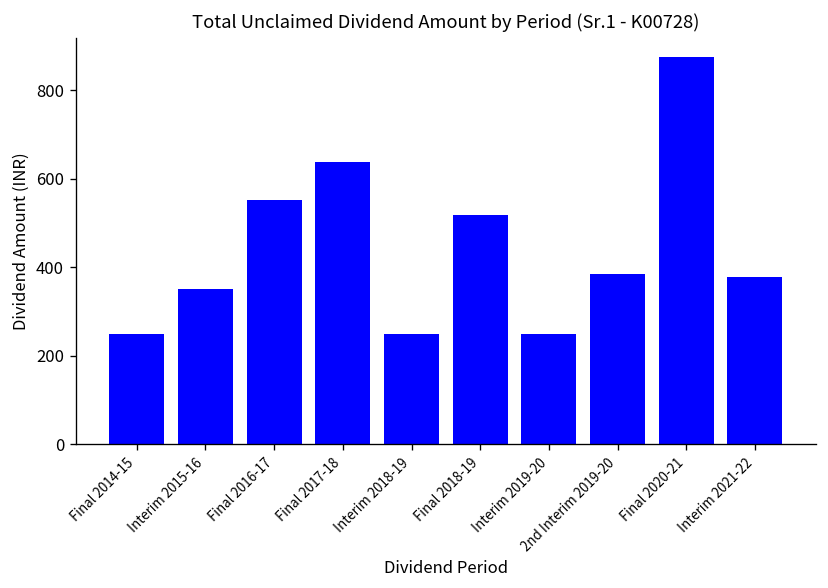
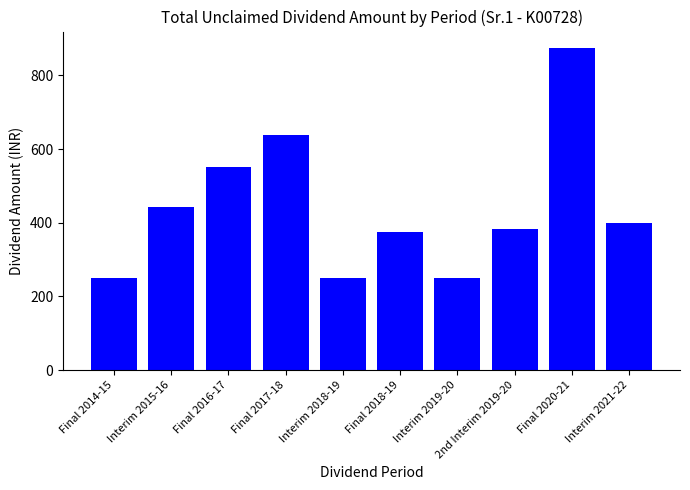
Interim 2015-16: 350 -> 440
Final 2018-19: 520 -> 380
Interim 2021-22: 380 -> 400
